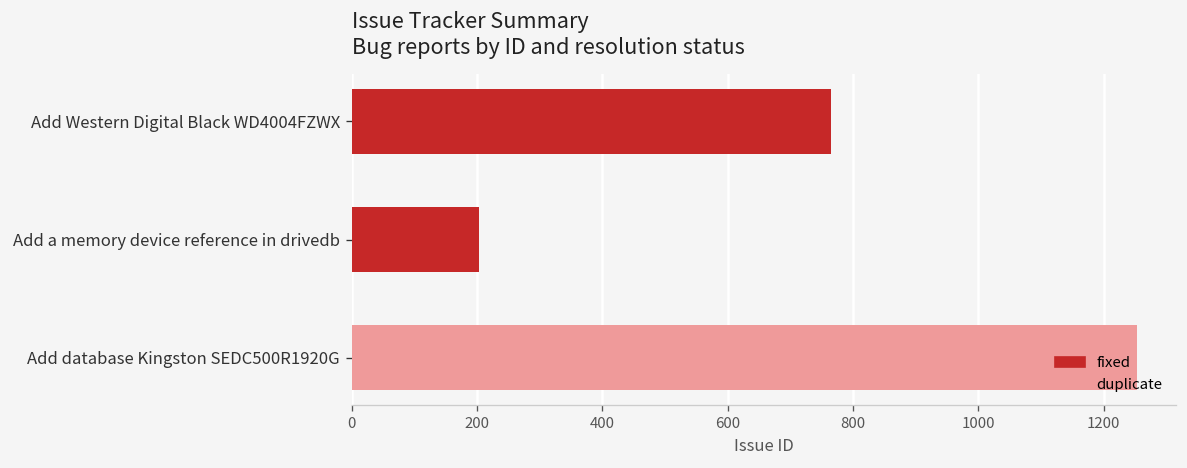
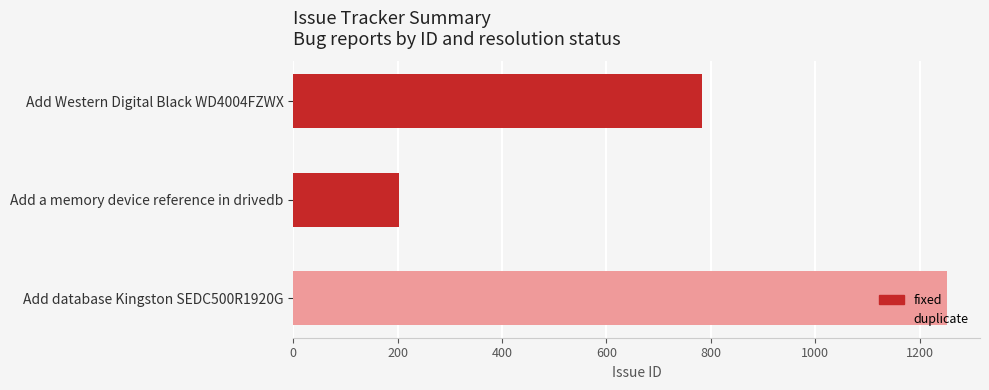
Add Western Digital Black WD4004FZWX: 770 -> 780
